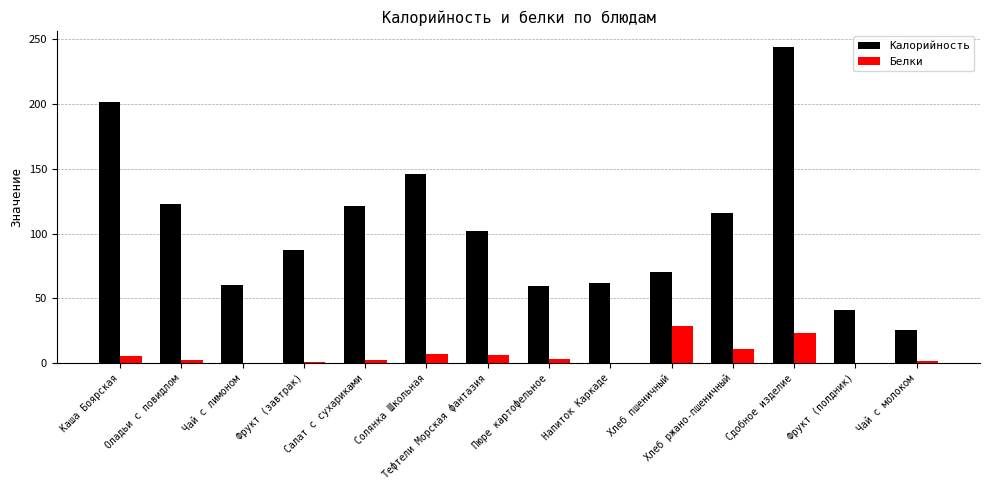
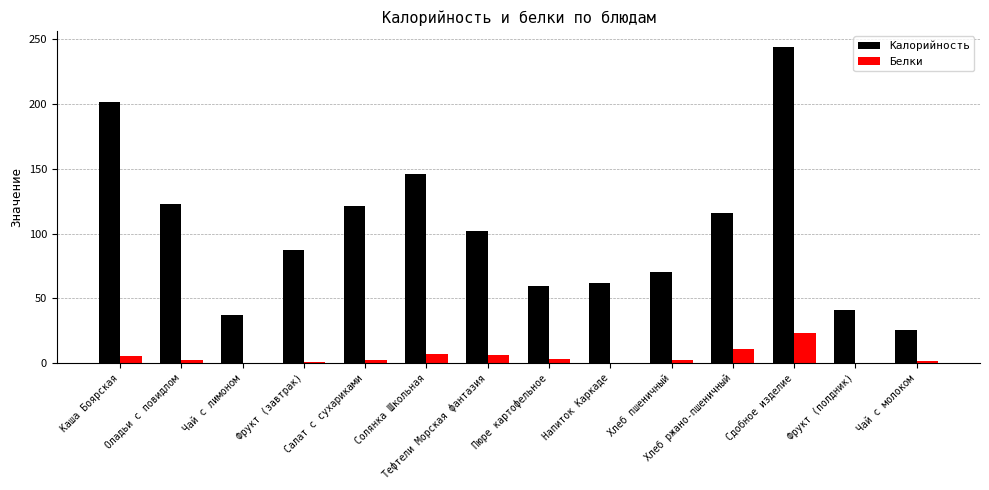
Калорийность, Чай с лимоном: 61 -> 37
Белки, Хлеб пшеничный: 29 -> 2
